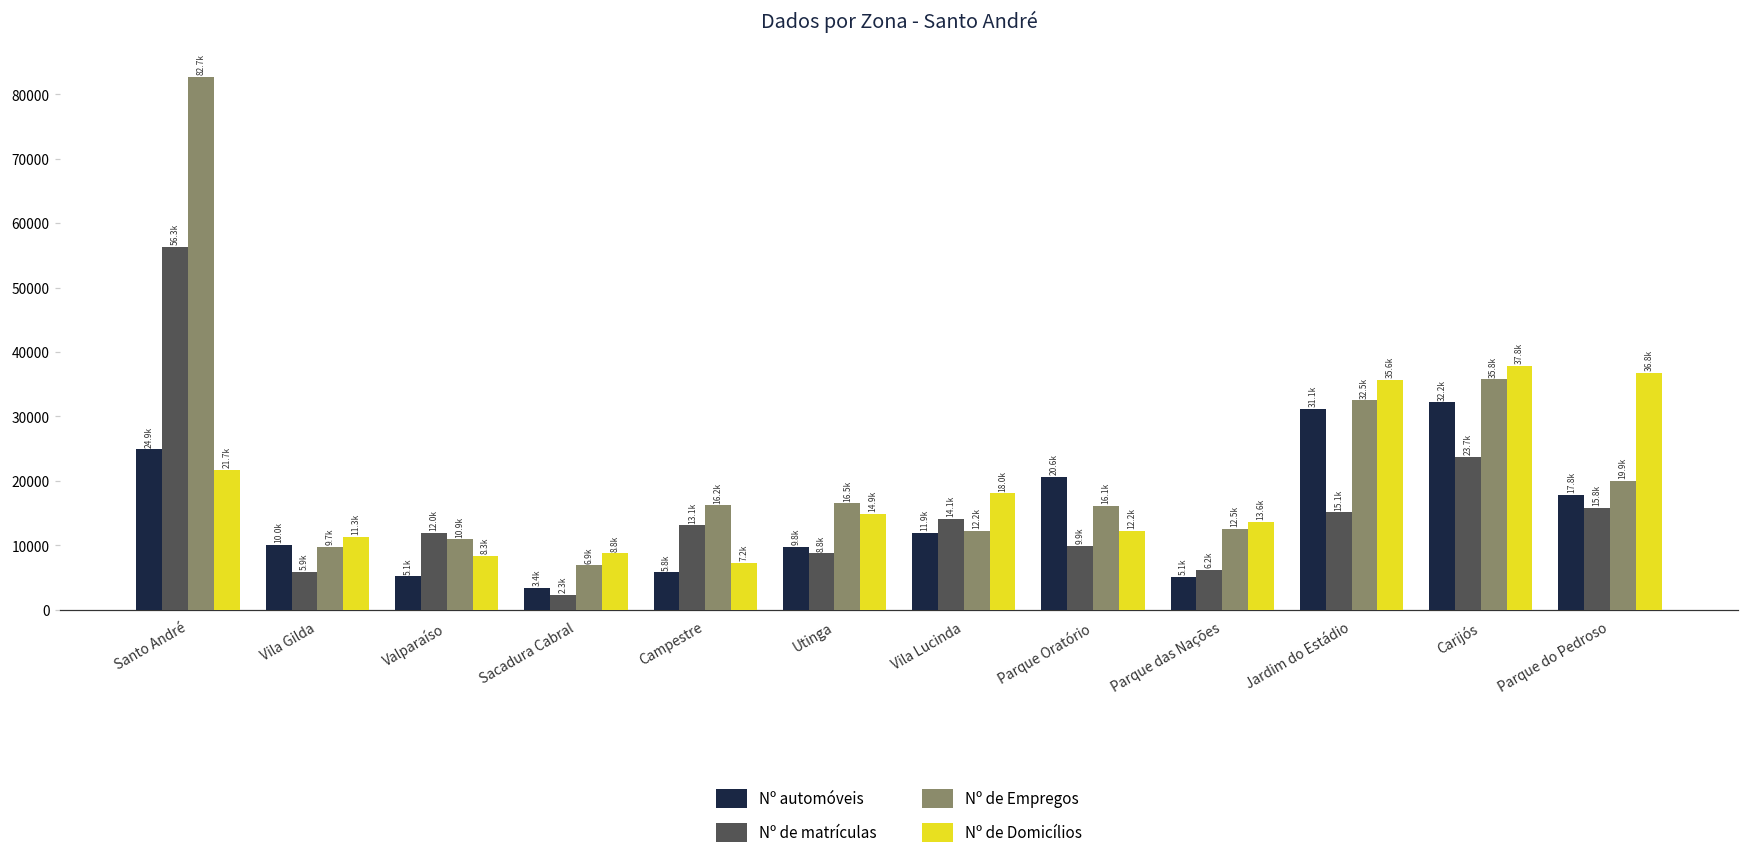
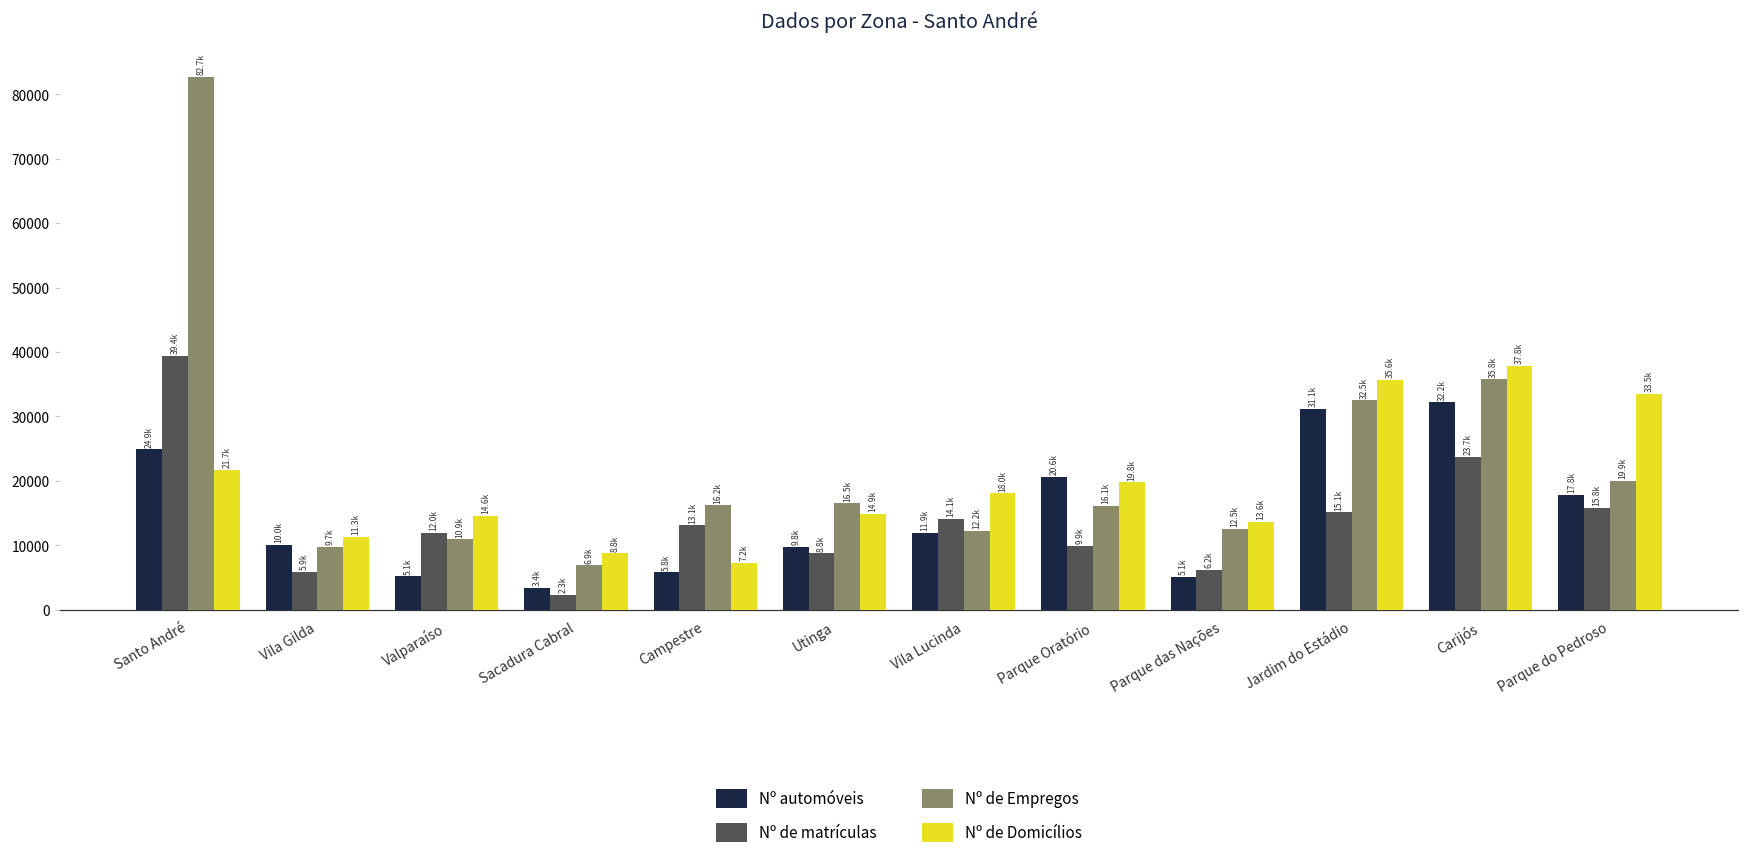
Nº de matrículas, Santo André: 56.3k -> 39.4k
Nº de Domicílios, Valparaíso: 8.3k -> 14.6k
Nº de Domicílios, Parque Oratório: 12.2k -> 19.8k
Nº de Domicílios, Parque do Pedroso: 36.8k -> 33.5k
